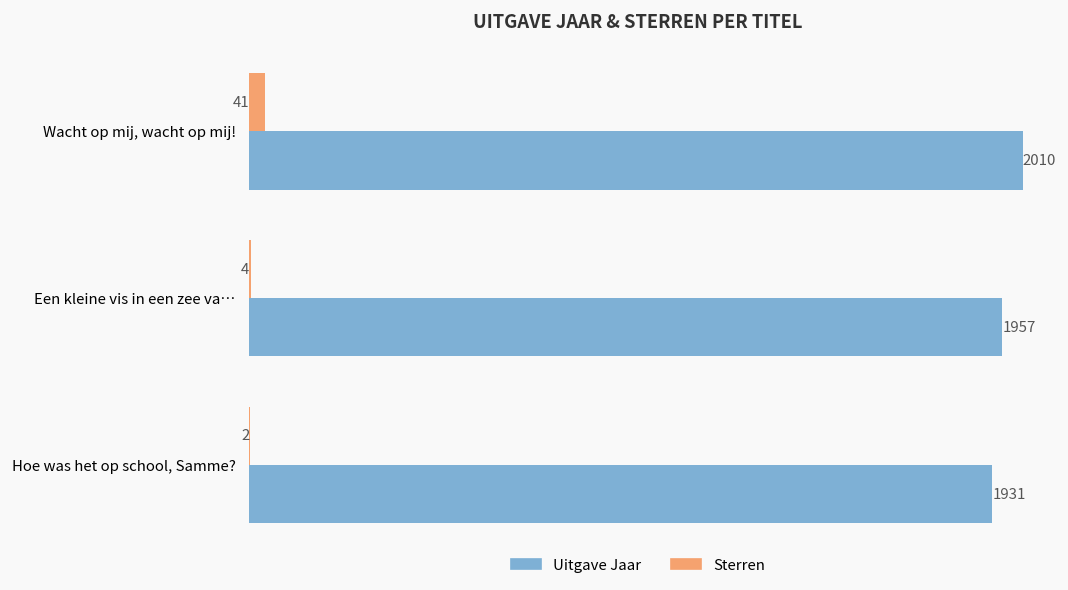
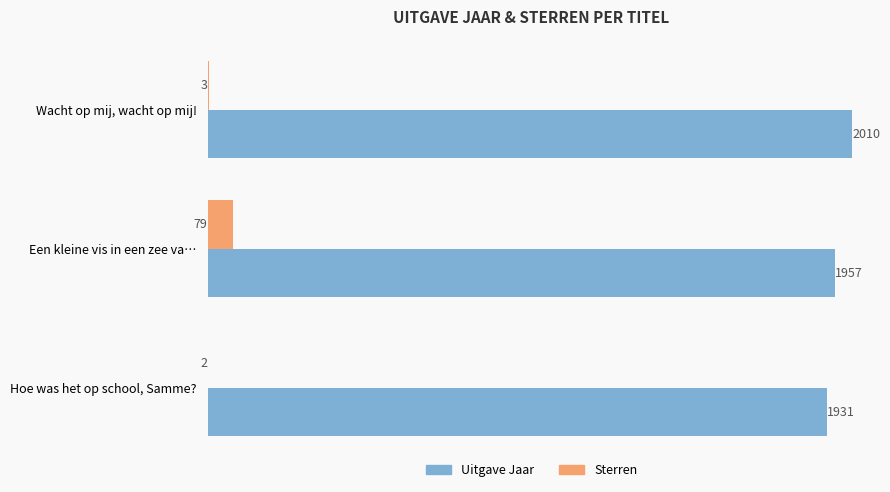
Sterren, Wacht op mij, wacht op mij!: 41 -> 3
Sterren, Een kleine vis in een zee va…: 4 -> 79
